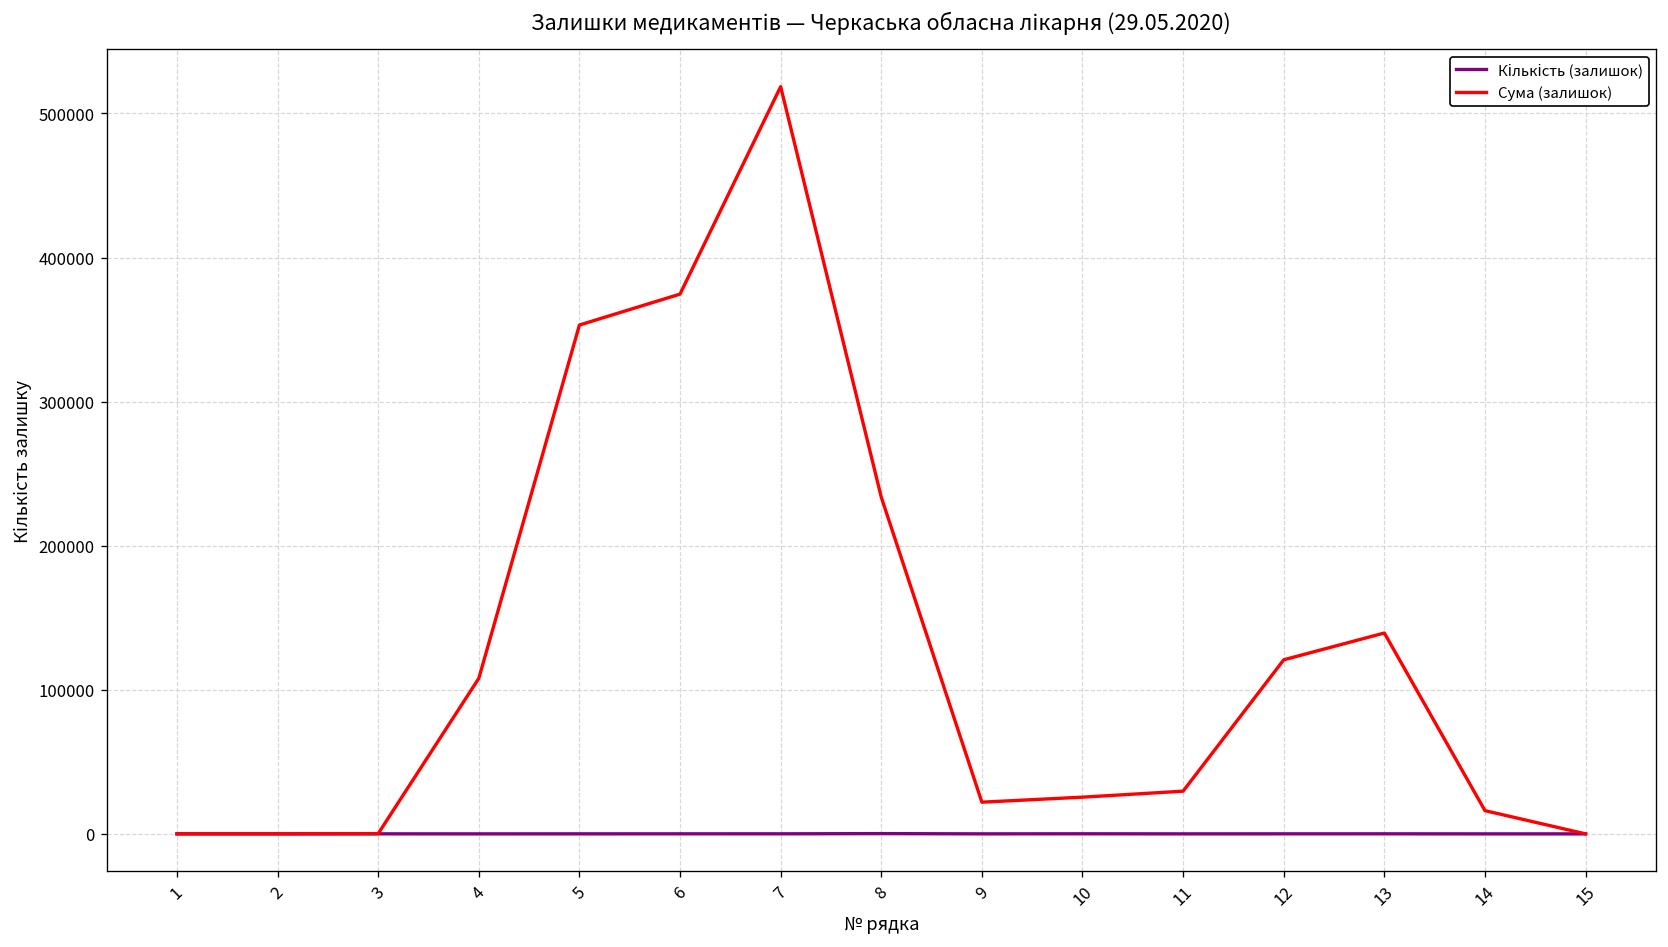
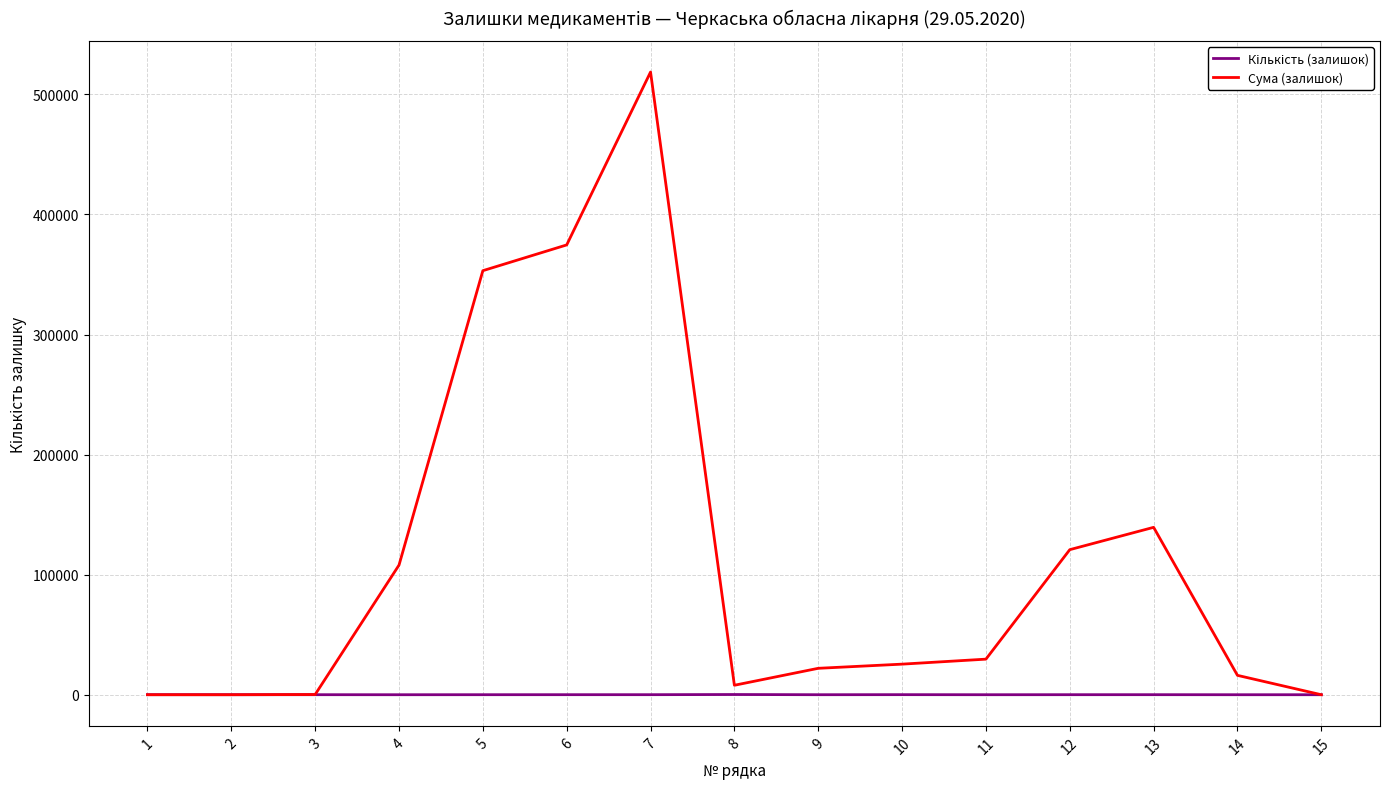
Сума (залишок), 8: 234000 -> 8000
